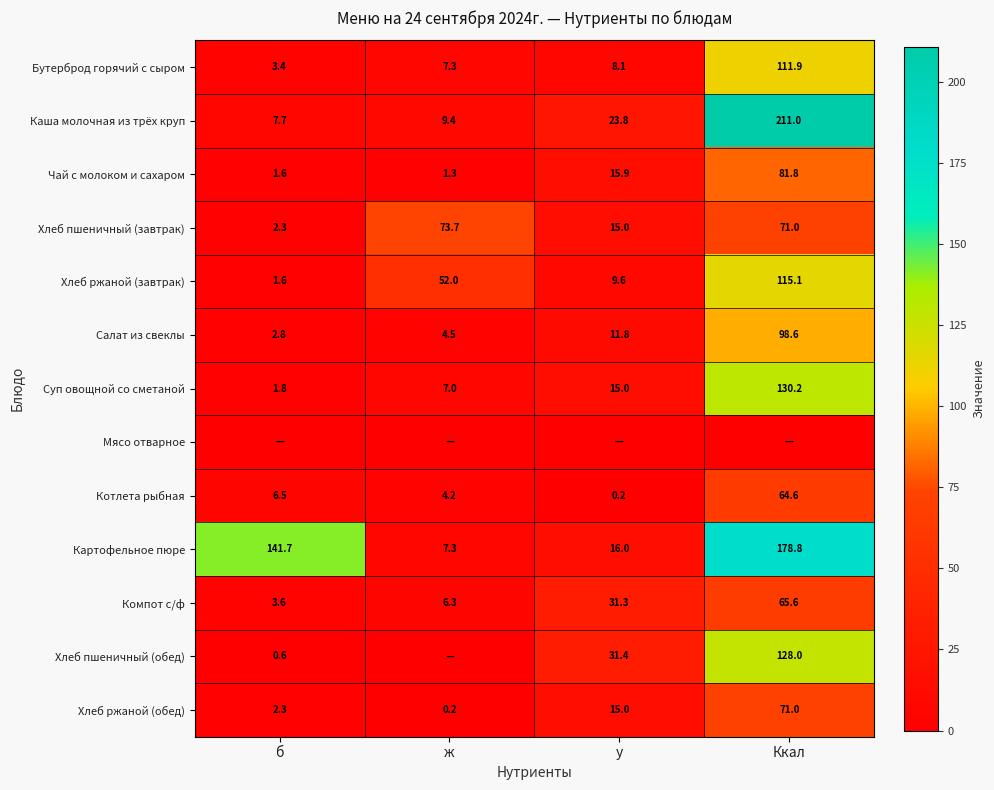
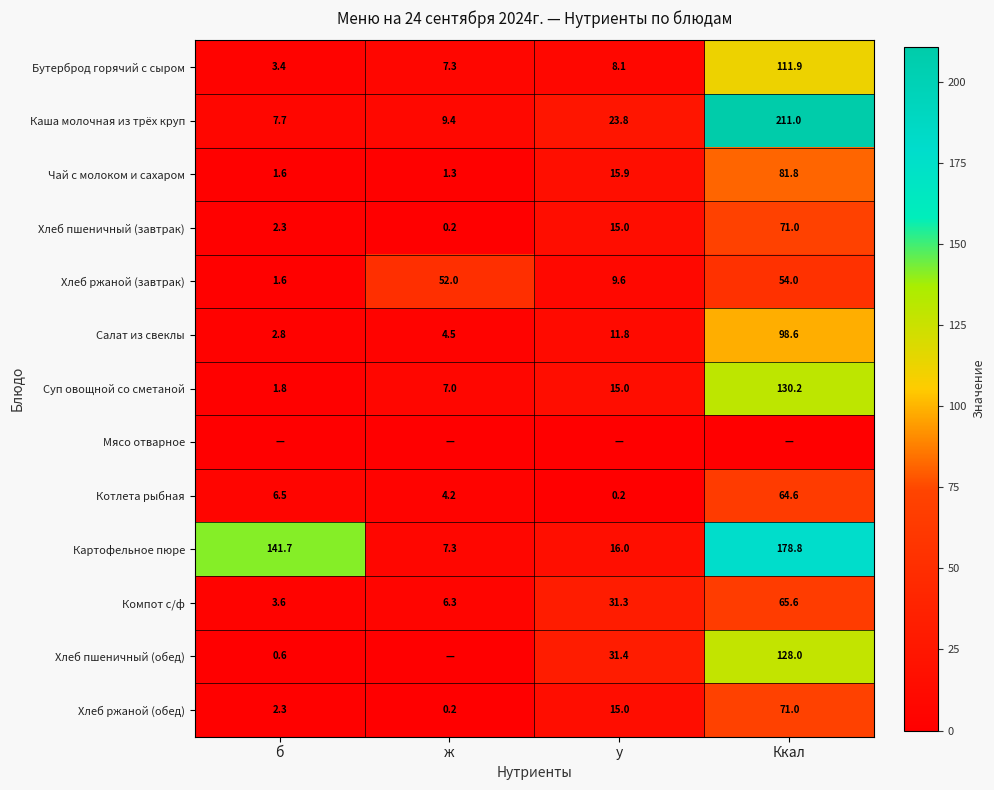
Хлеб пшеничный (завтрак), ж: 73.7 -> 0.2
Хлеб ржаной (завтрак), Ккал: 115.1 -> 54.0
